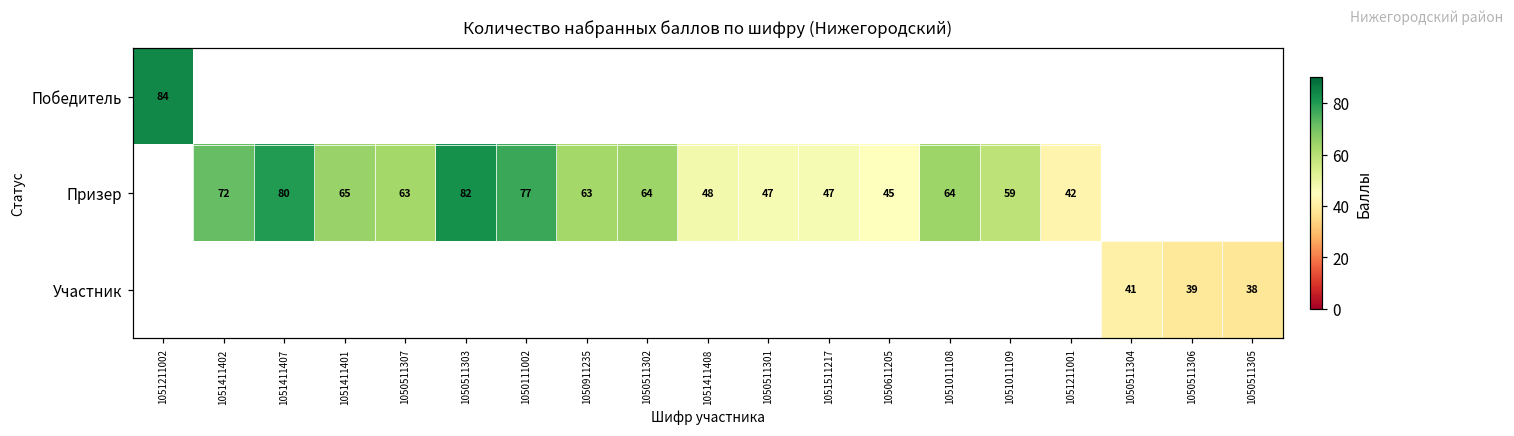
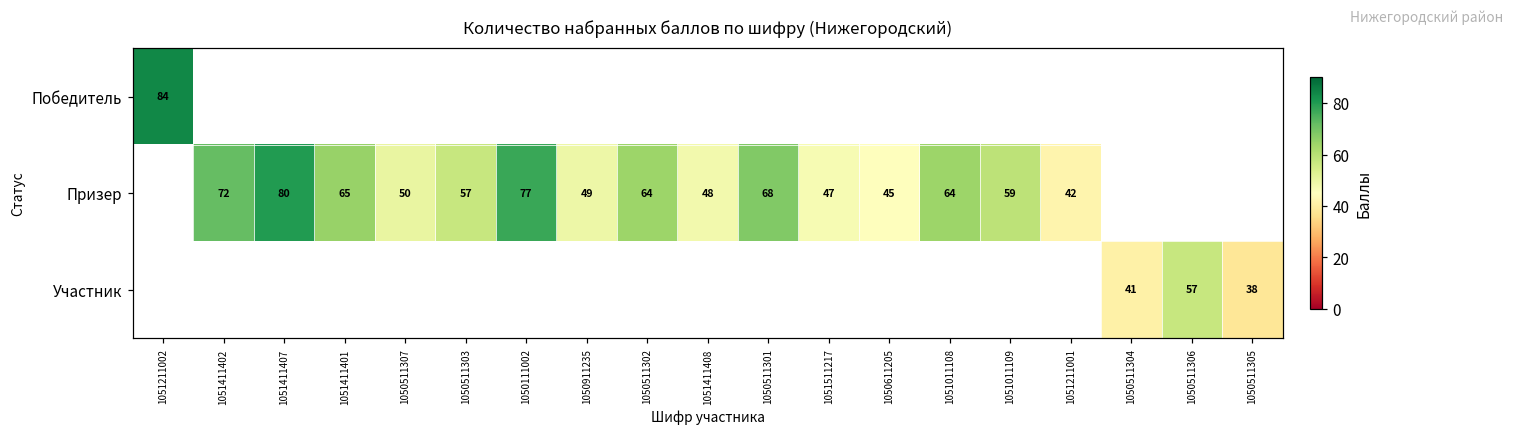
Призер, 1050511307: 63 -> 50
Призер, 1050511303: 82 -> 57
Призер, 1050911235: 63 -> 49
Призер, 1050511301: 47 -> 68
Участник, 1050511306: 39 -> 57
